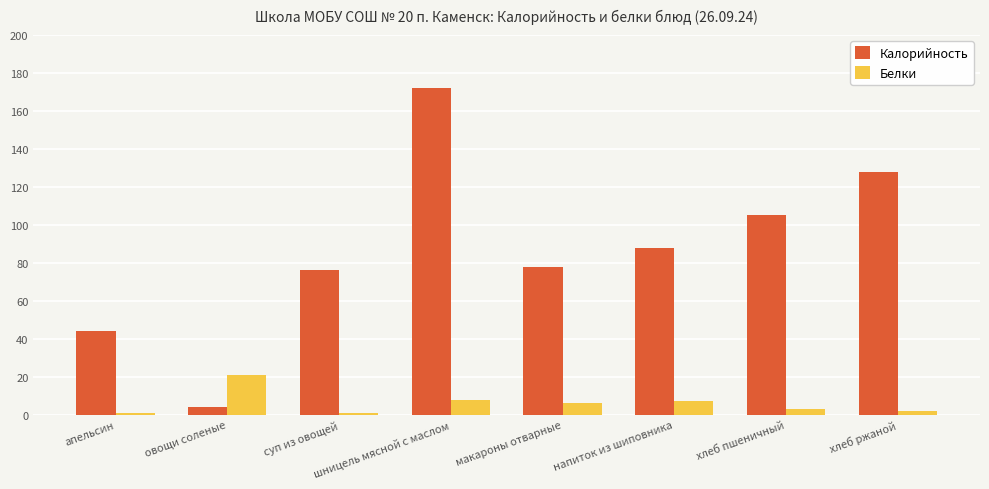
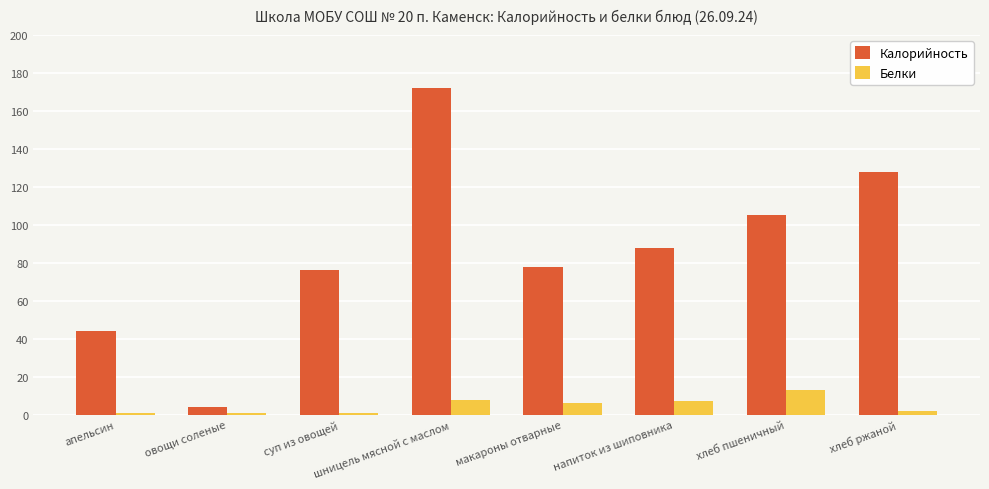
Белки, овощи соленые: 21 -> 1
Белки, хлеб пшеничный: 3 -> 13
